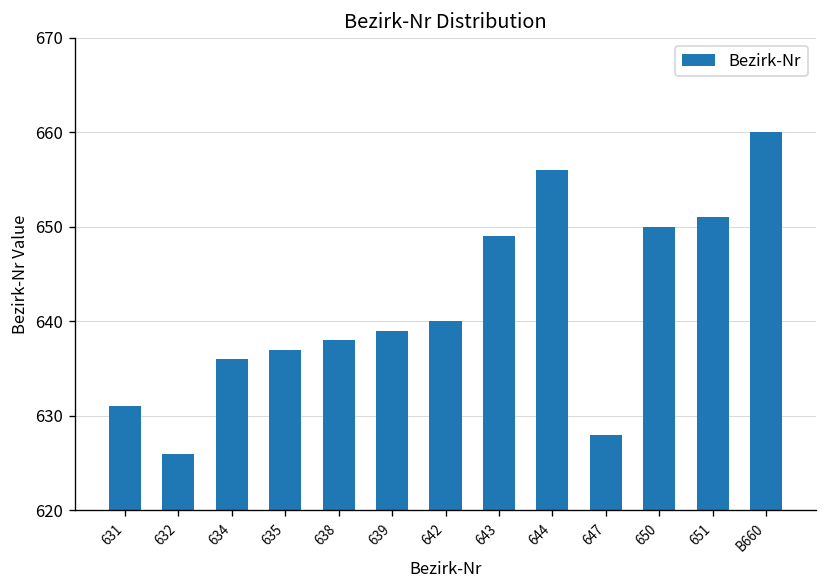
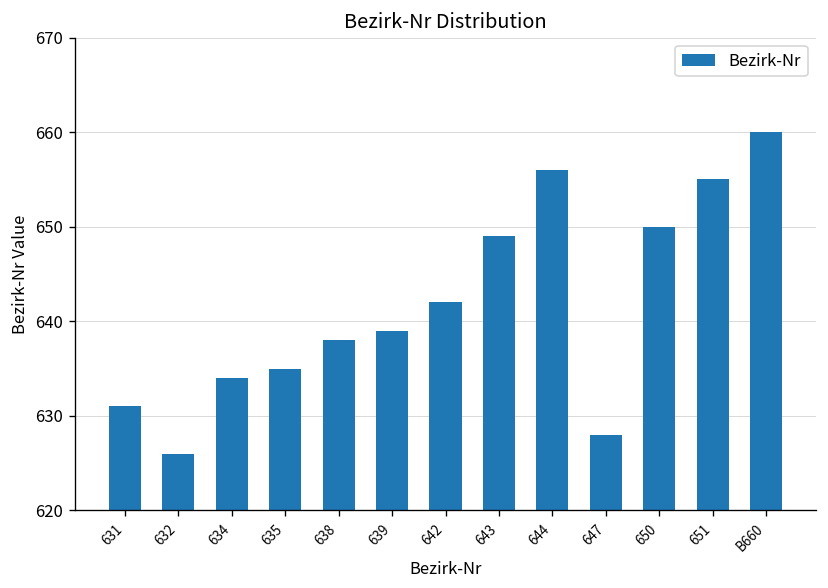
634: 636 -> 634
635: 637 -> 635
642: 640 -> 642
651: 651 -> 655
